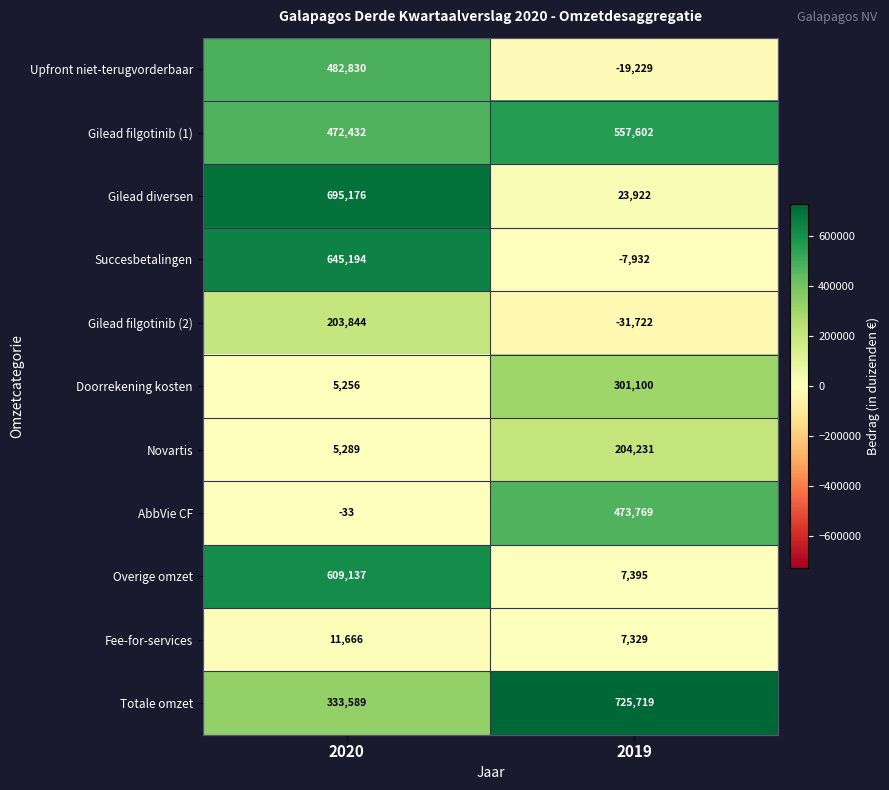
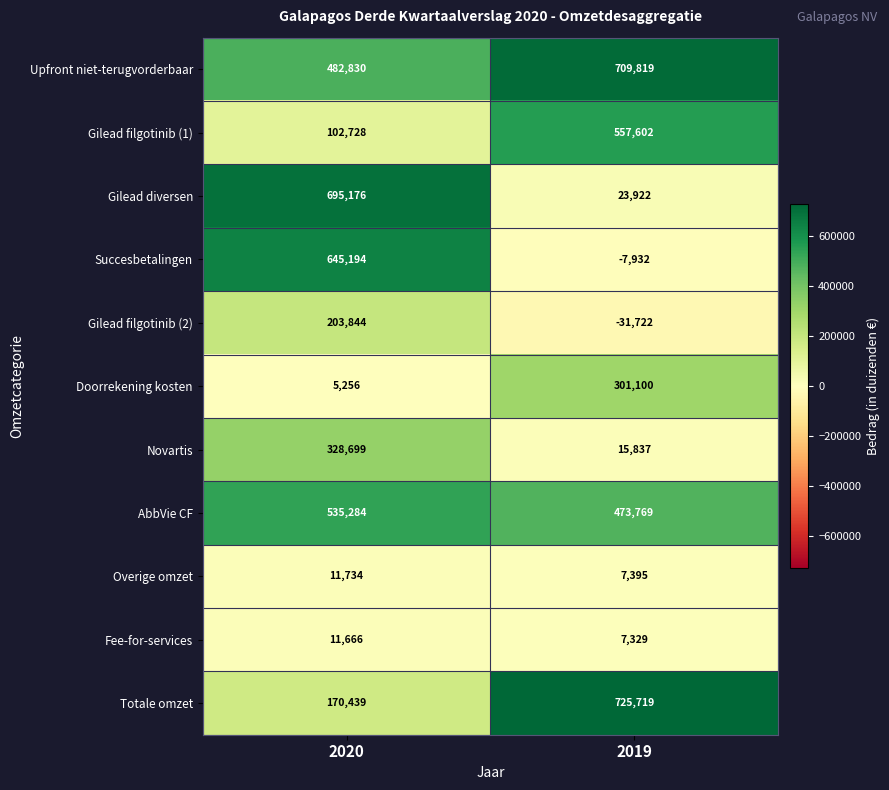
Upfront niet-terugvorderbaar, 2019: -19,229 -> 709,819
Gilead filgotinib (1), 2020: 472,432 -> 102,728
Novartis, 2020: 5,289 -> 328,699
Novartis, 2019: 204,231 -> 15,837
AbbVie CF, 2020: -33 -> 535,284
Overige omzet, 2020: 609,137 -> 11,734
Totale omzet, 2020: 333,589 -> 170,439
